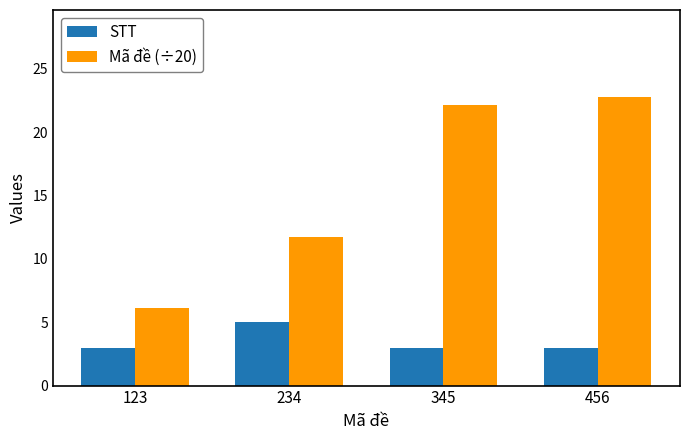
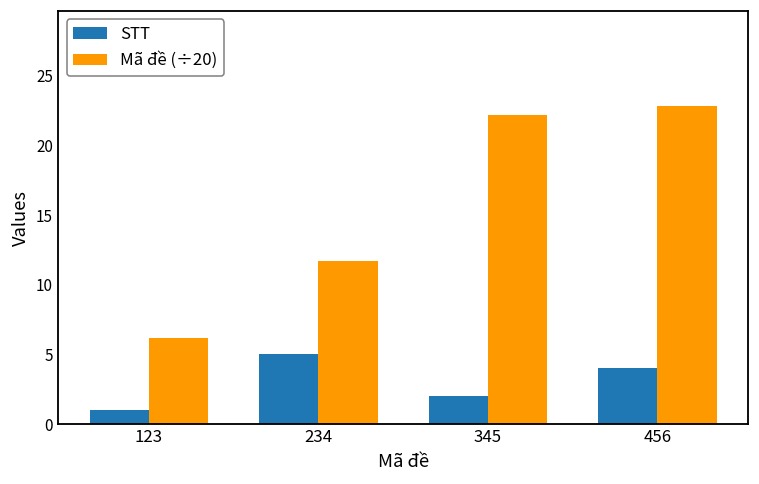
STT, 123: 3 -> 1
STT, 345: 3 -> 2
STT, 456: 3 -> 4
